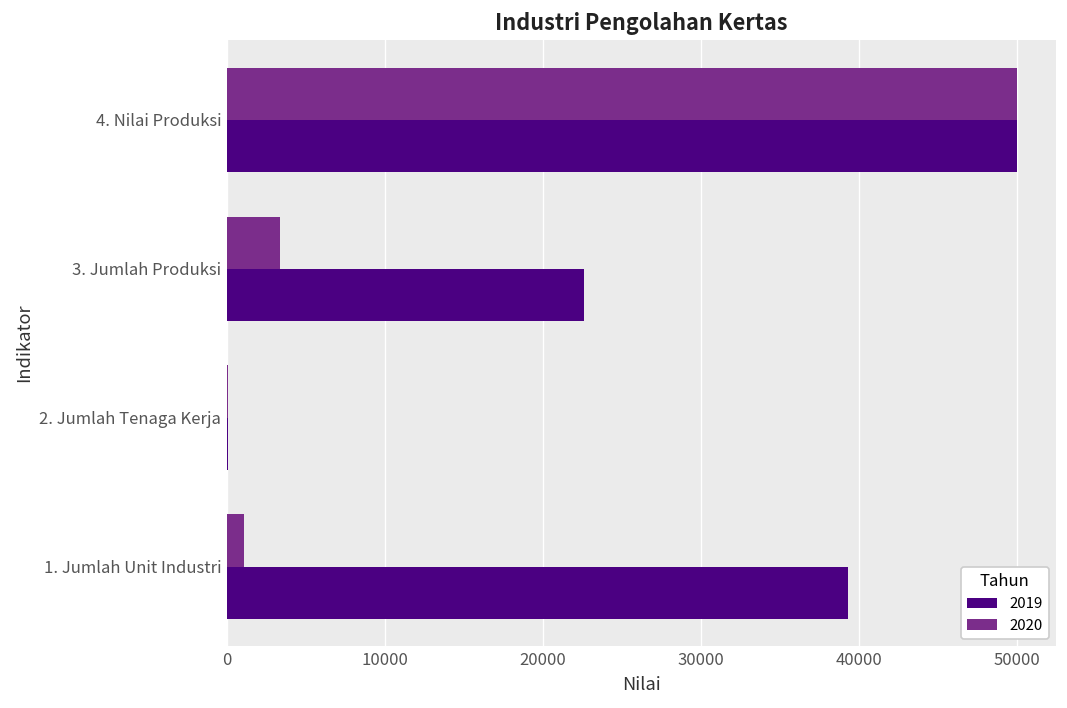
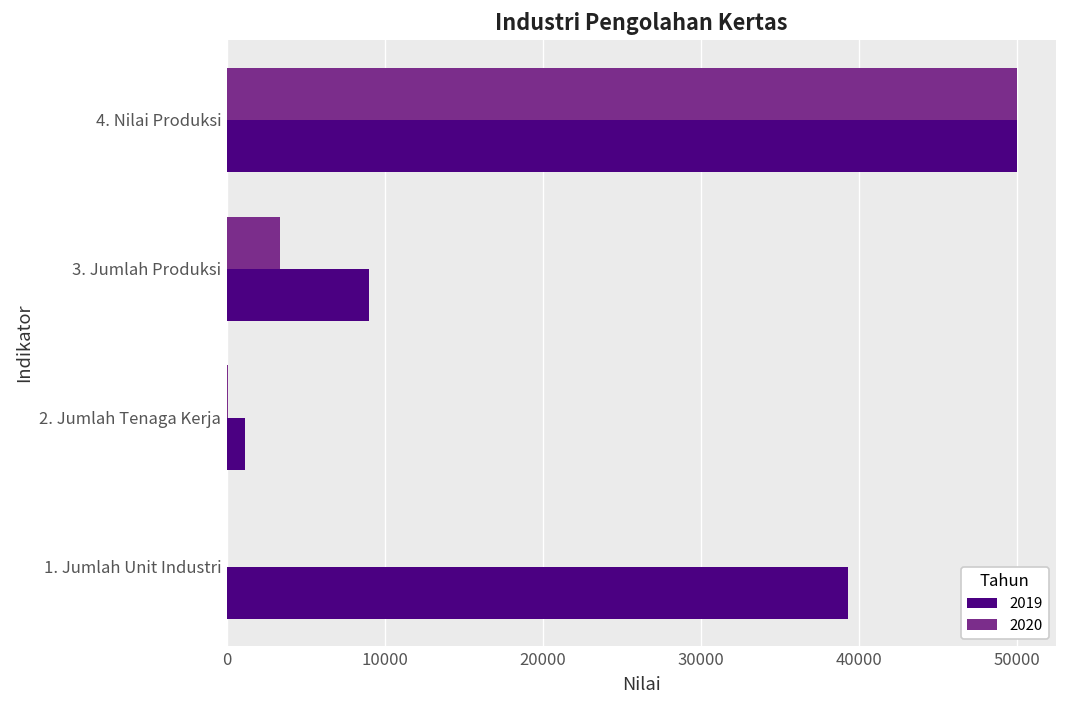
2019, 3. Jumlah Produksi: 22600 -> 9000
2019, 2. Jumlah Tenaga Kerja: 100 -> 1100
2020, 1. Jumlah Unit Industri: 1100 -> 0
